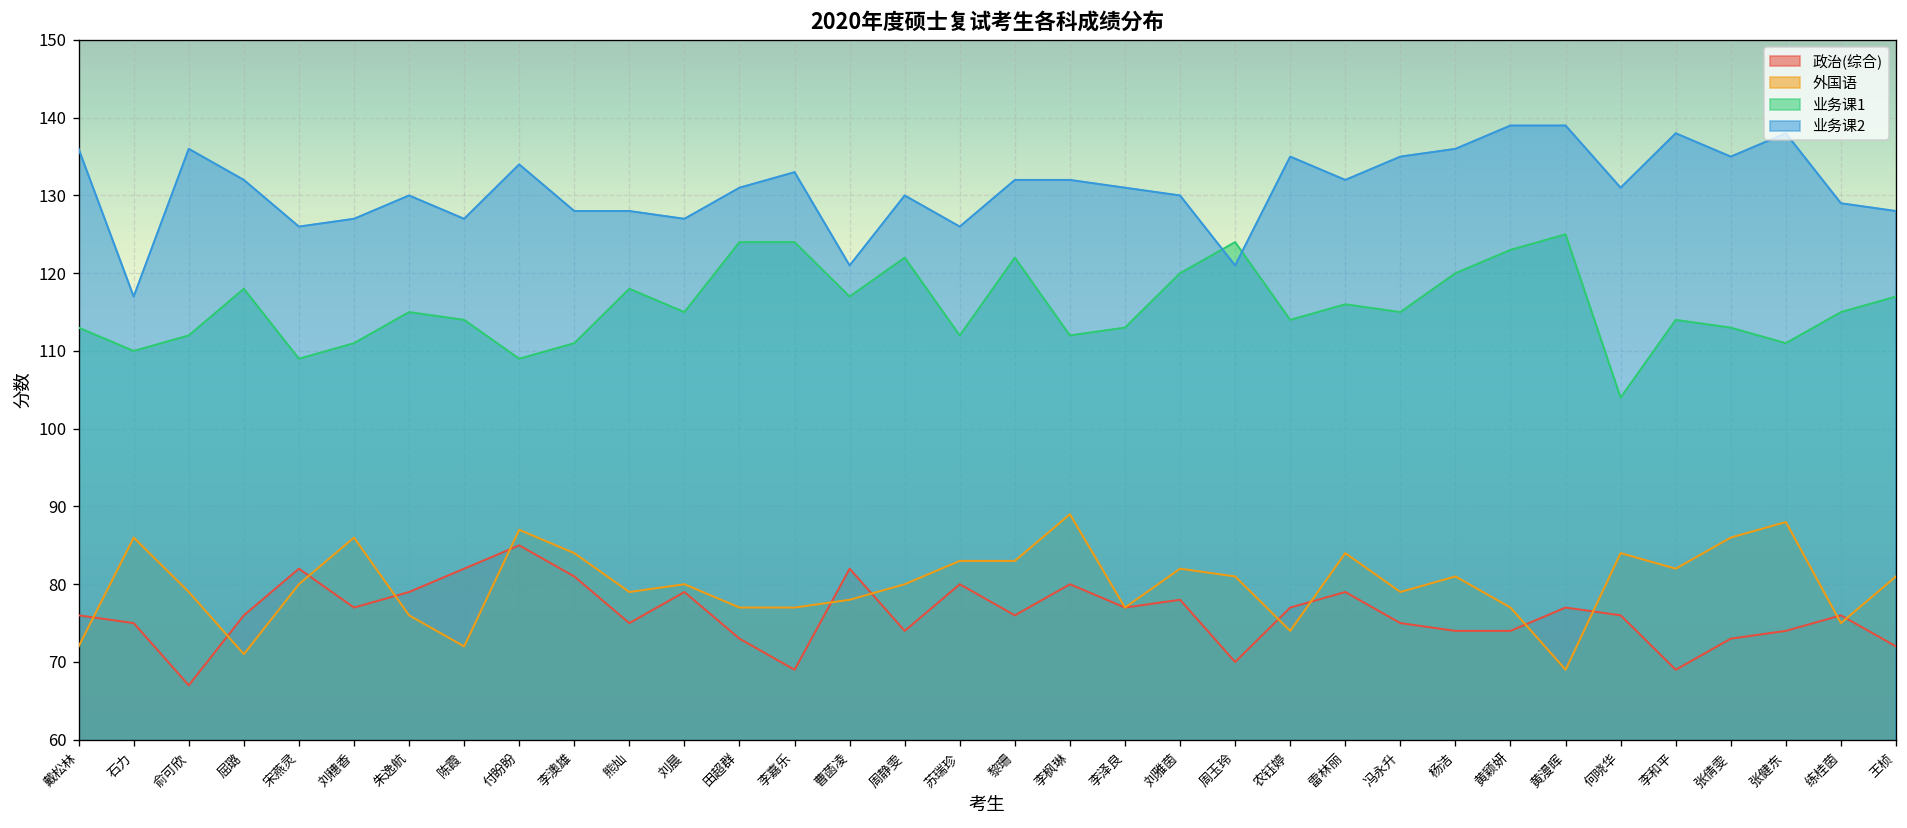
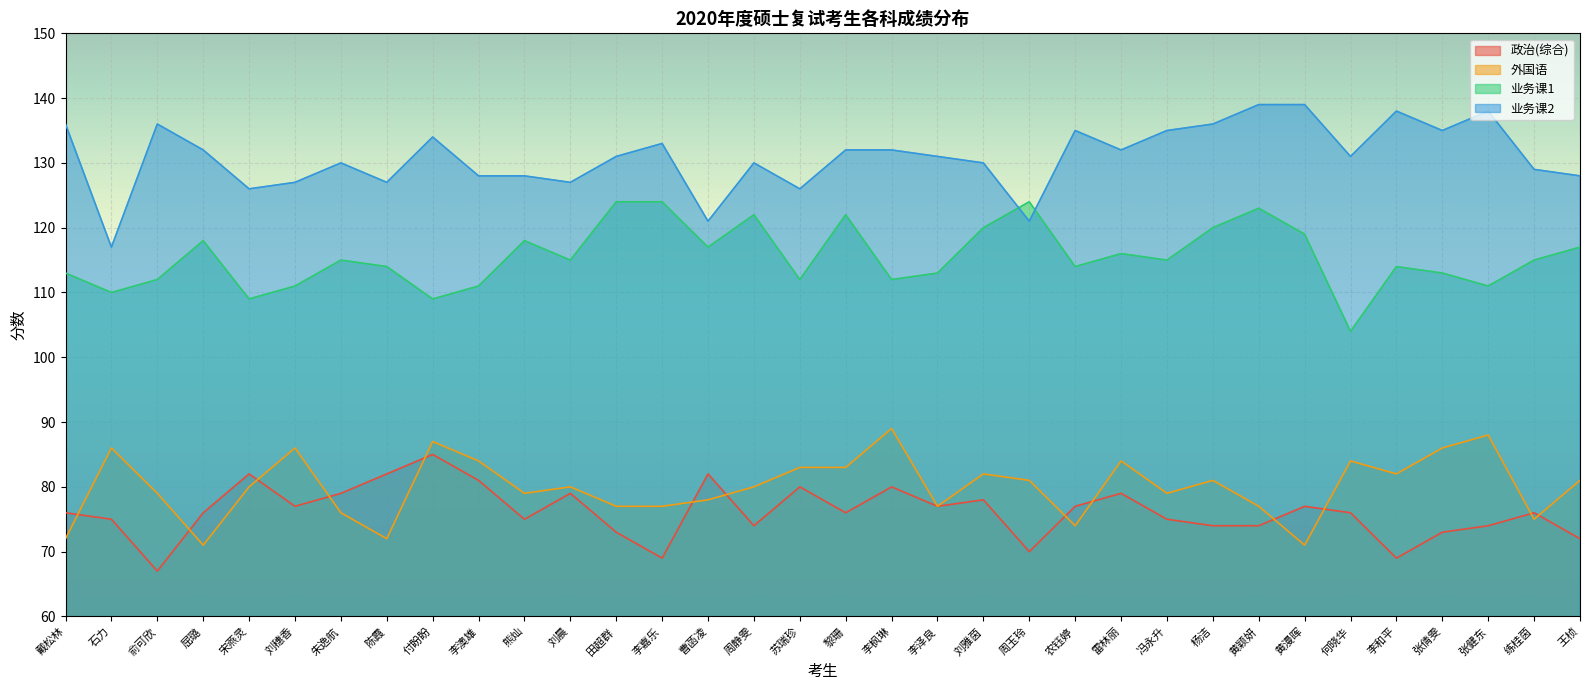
外国语, 黄漫晖: 69 -> 71
业务课1, 黄漫晖: 125 -> 119
